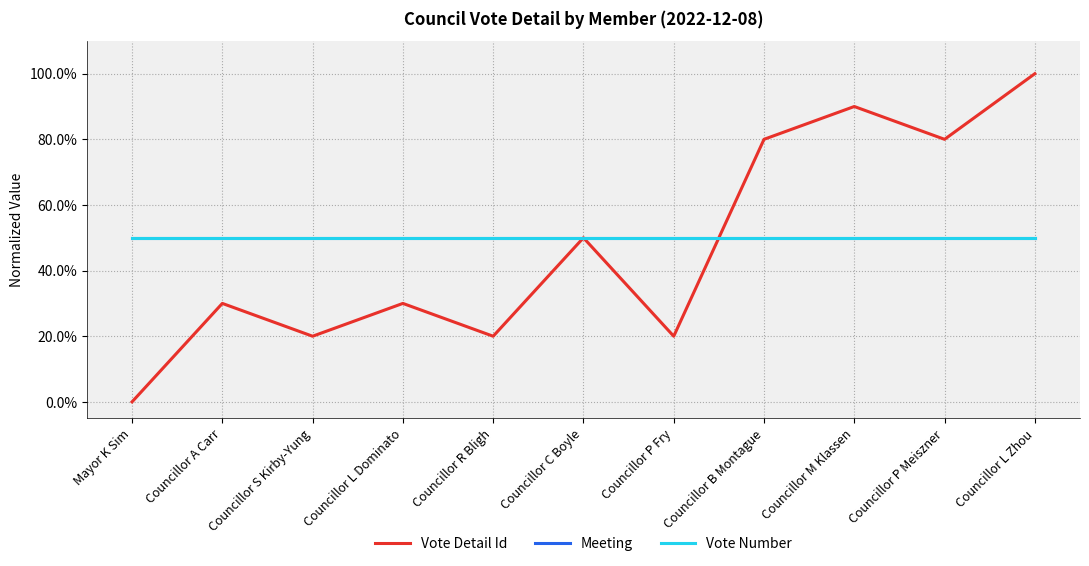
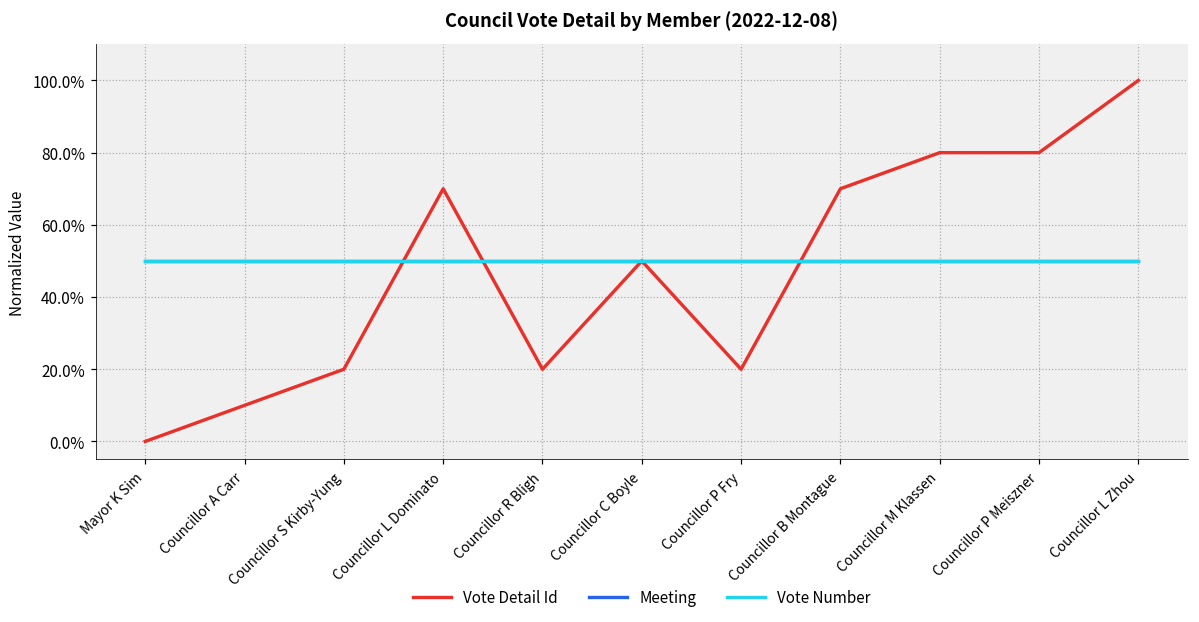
Vote Detail Id, Councillor A Carr: 30% -> 10%
Vote Detail Id, Councillor L Dominato: 30% -> 70%
Vote Detail Id, Councillor B Montague: 80% -> 70%
Vote Detail Id, Councillor M Klassen: 90% -> 80%
